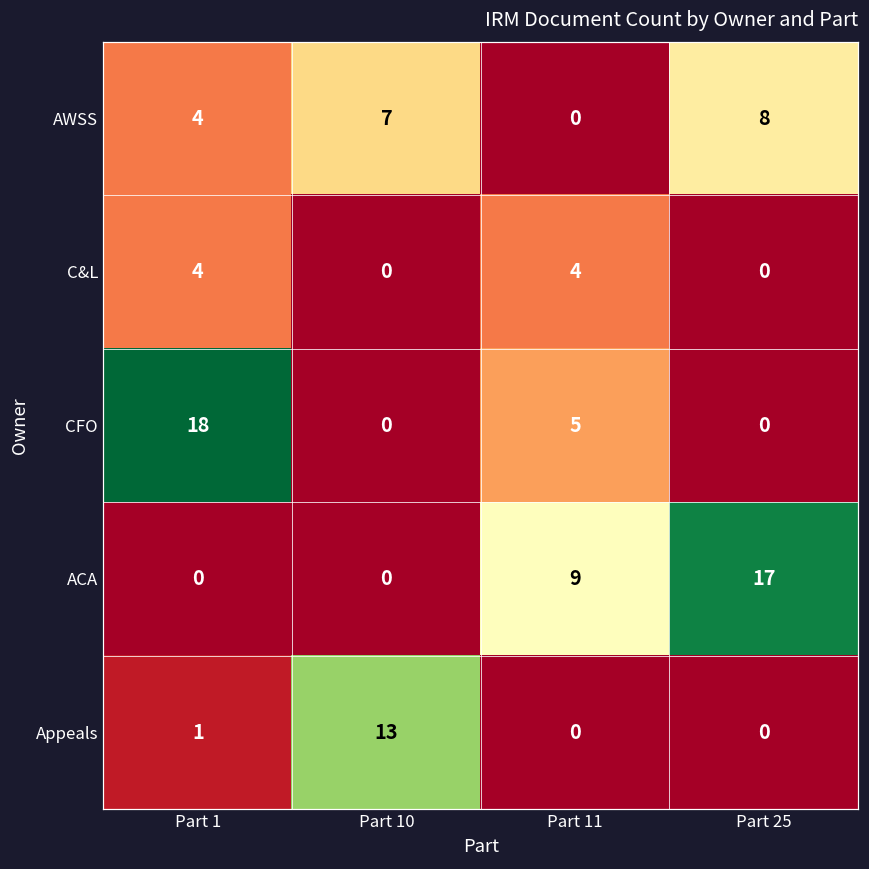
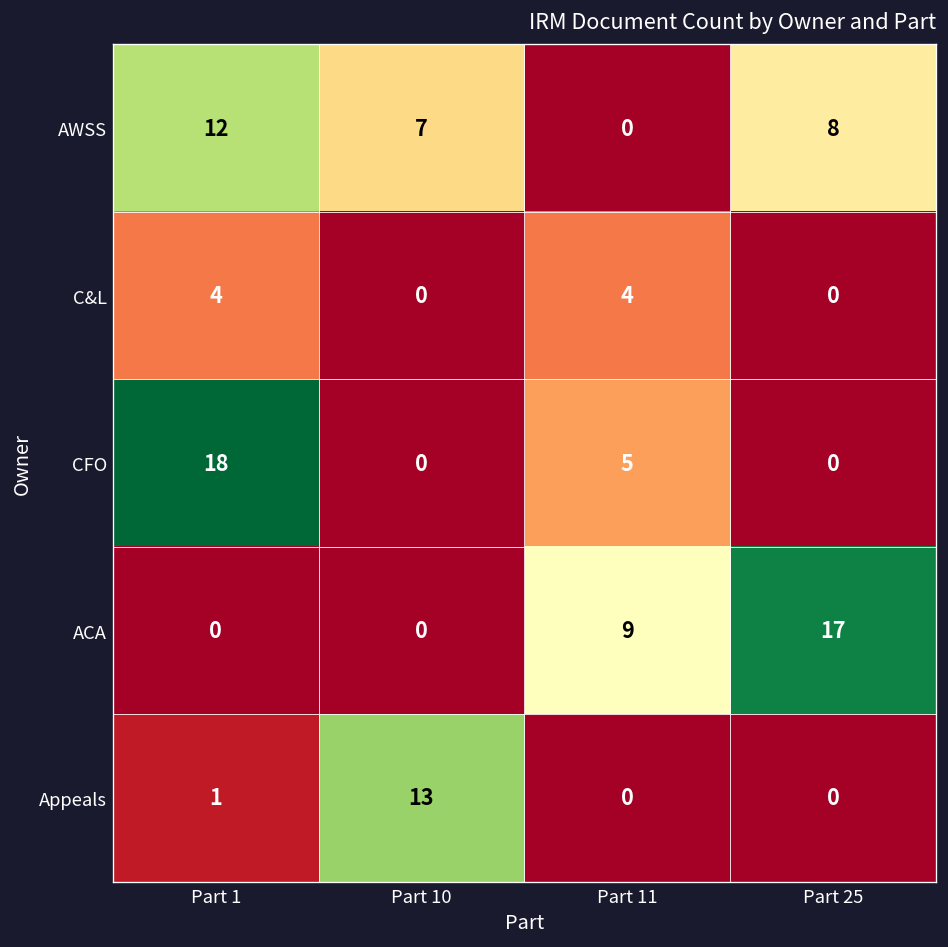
AWSS, Part 1: 4 -> 12
